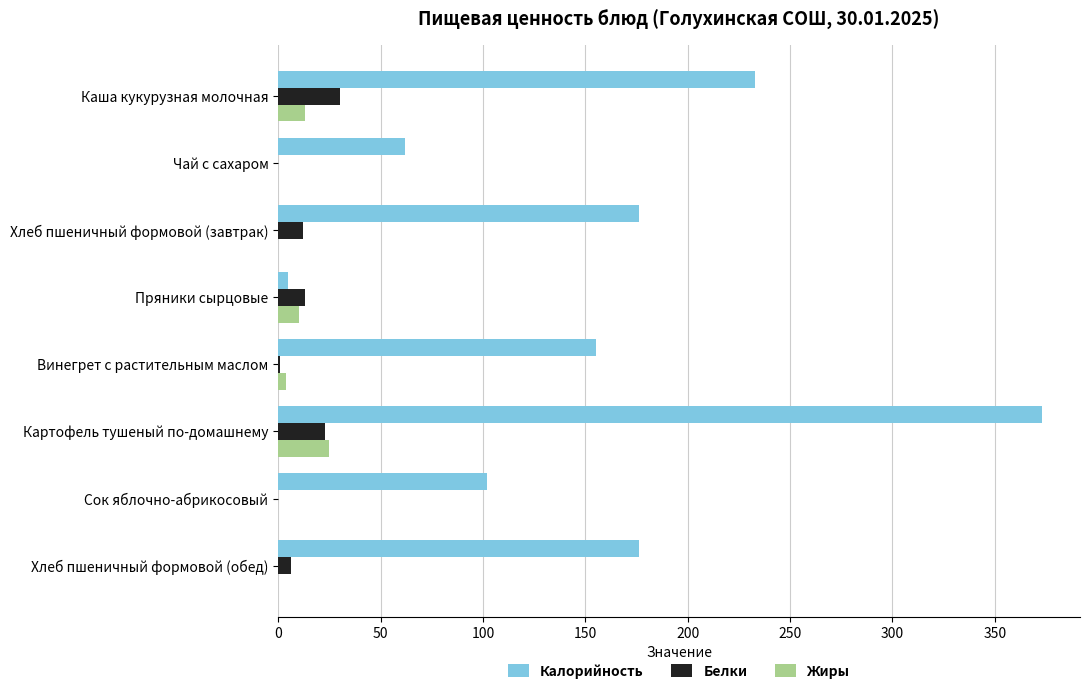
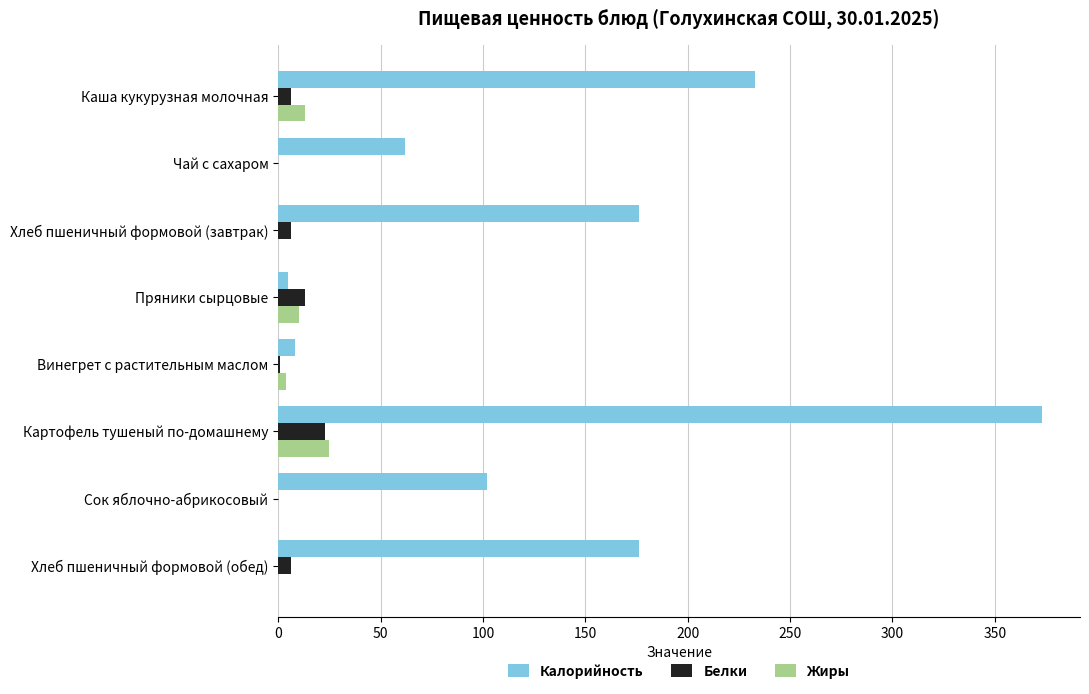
Белки, Каша кукурузная молочная: 30 -> 6
Белки, Хлеб пшеничный формовой (завтрак): 12 -> 6
Калорийность, Винегрет с растительным маслом: 155 -> 8
